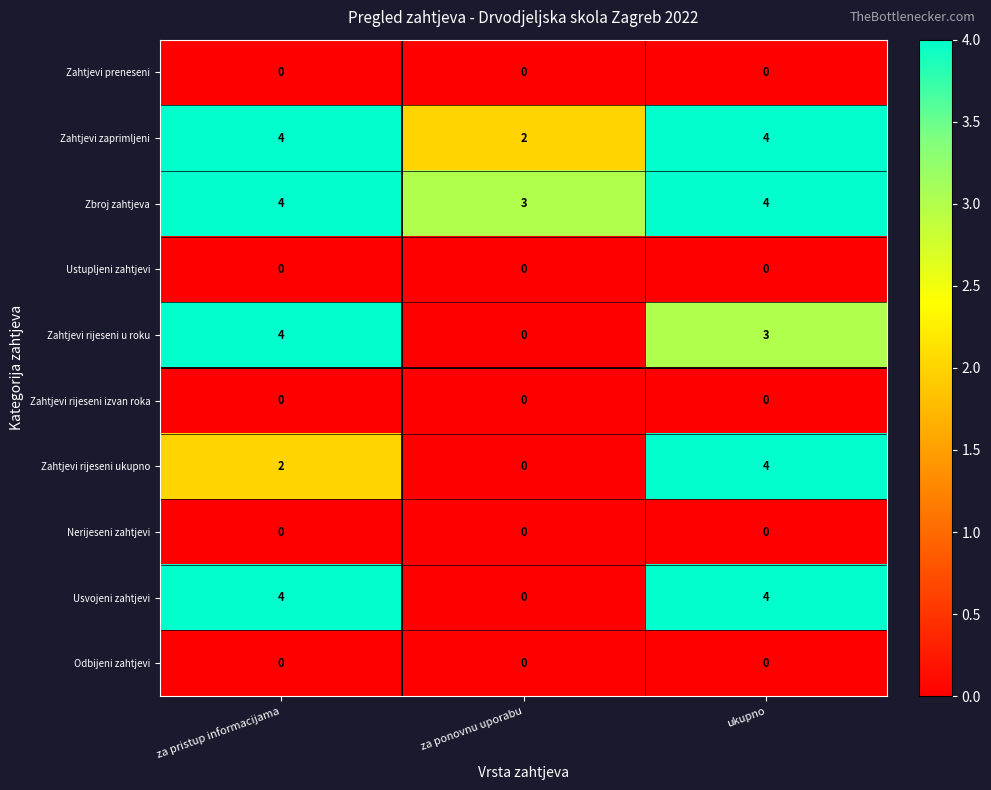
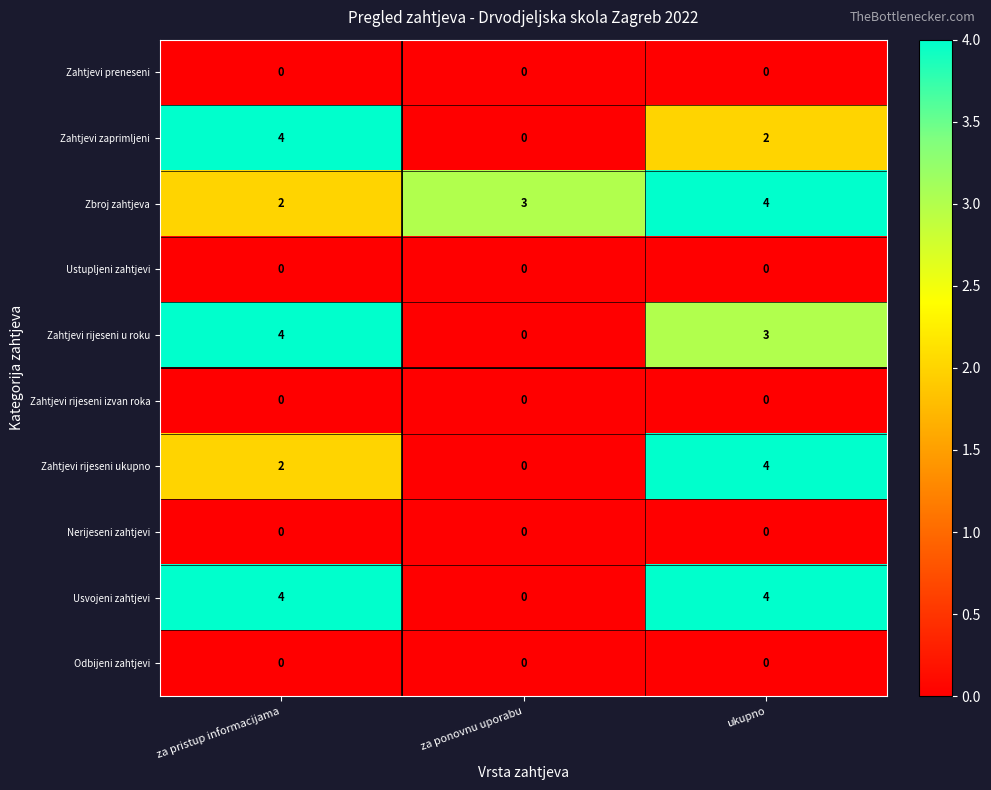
Zahtjevi zaprimljeni, za ponovnu uporabu: 2 -> 0
Zahtjevi zaprimljeni, ukupno: 4 -> 2
Zbroj zahtjeva, za pristup informacijama: 4 -> 2
